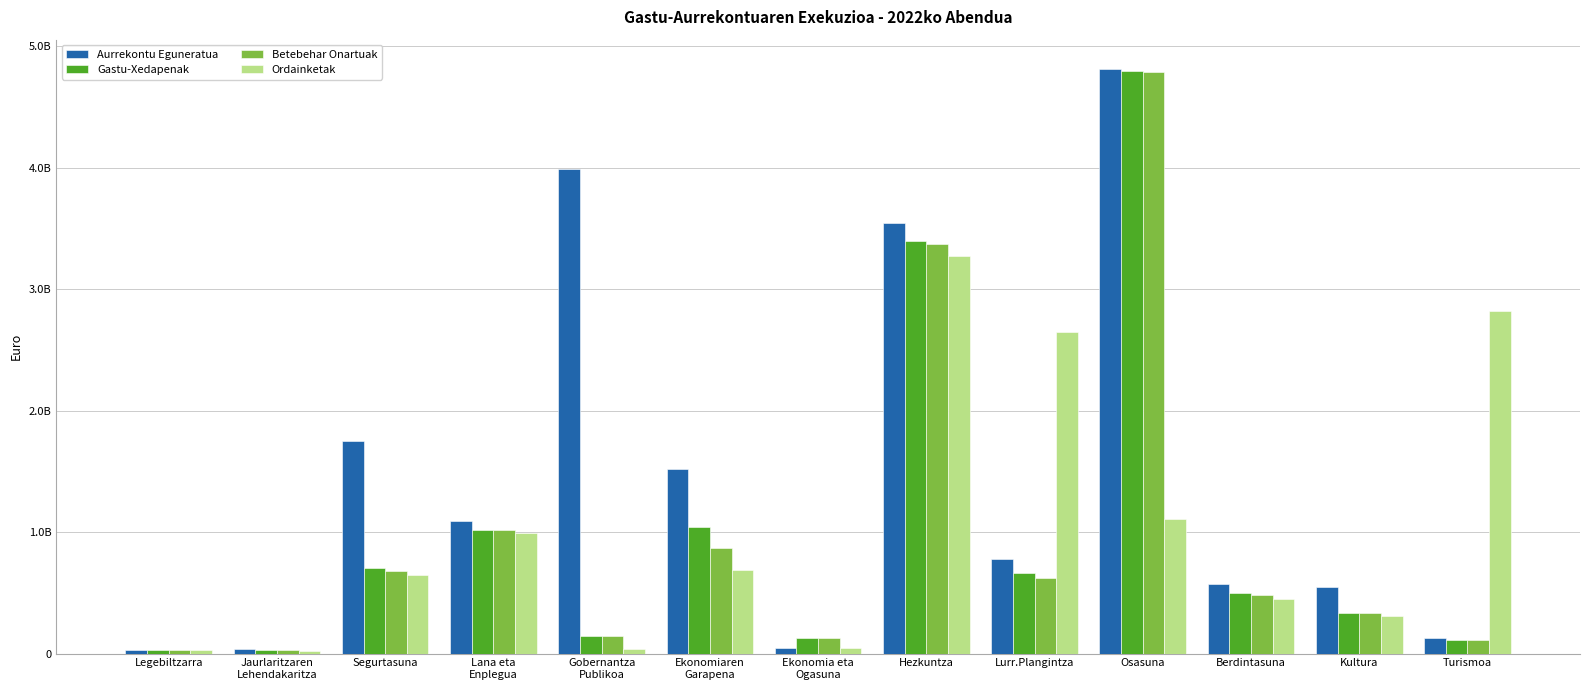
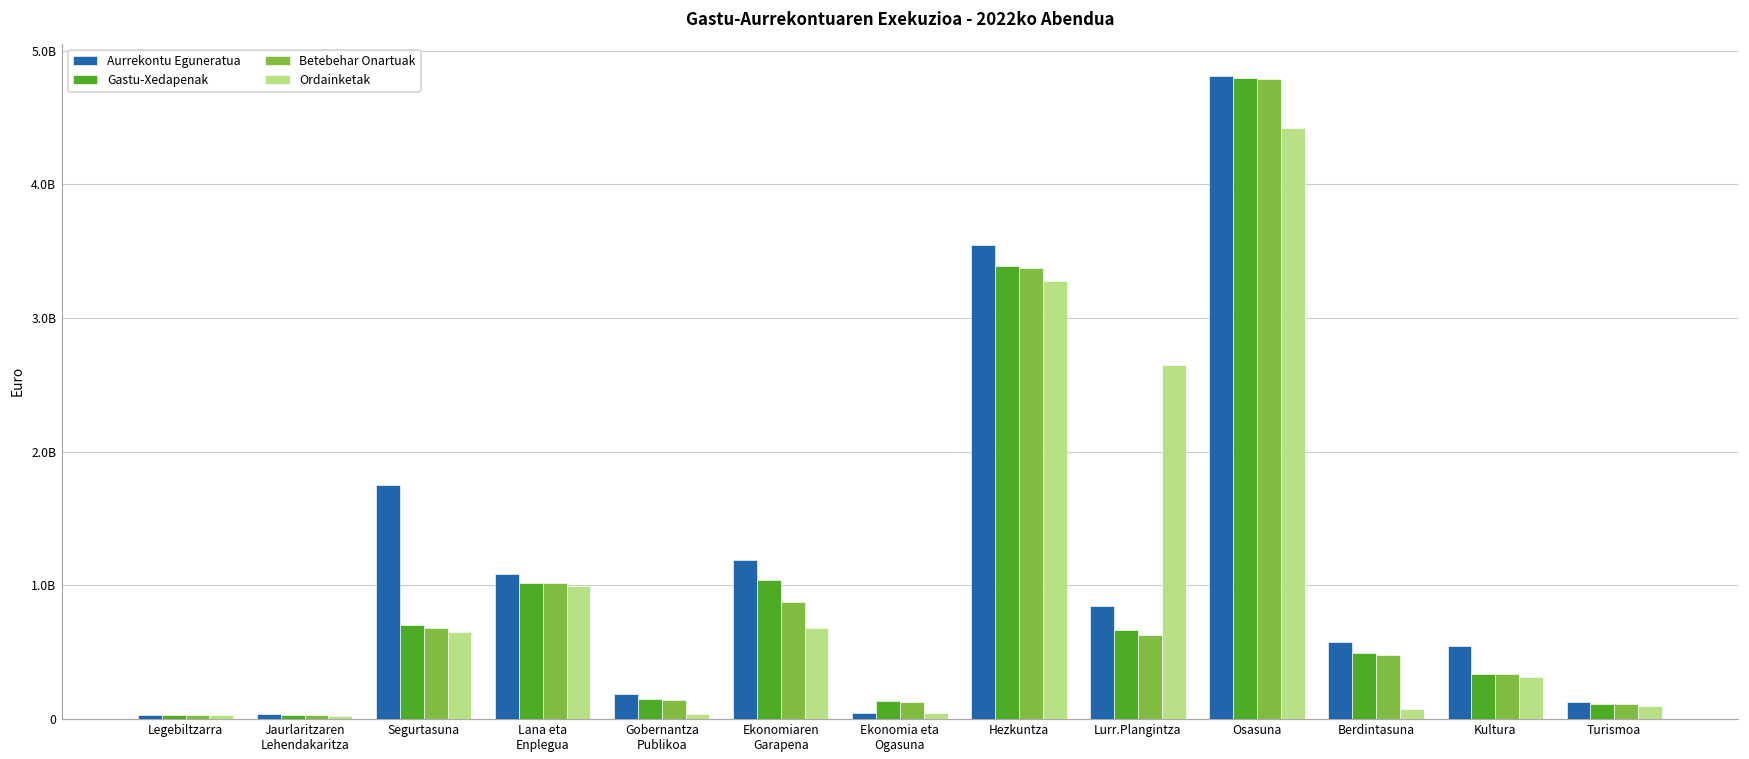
Aurrekontu Eguneratua, Gobernantza Publikoa: 3990000000 -> 190000000
Aurrekontu Eguneratua, Ekonomiaren Garapena: 1520000000 -> 1190000000
Aurrekontu Eguneratua, Lurr.Plangintza: 780000000 -> 850000000
Ordainketak, Osasuna: 1110000000 -> 4420000000
Ordainketak, Berdintasuna: 450000000 -> 80000000
Ordainketak, Turismoa: 2820000000 -> 100000000
